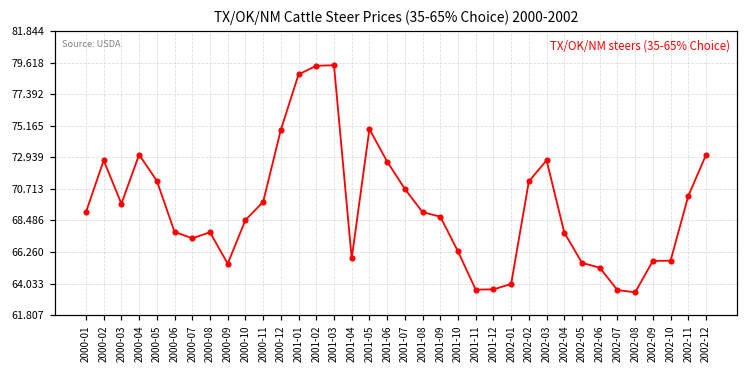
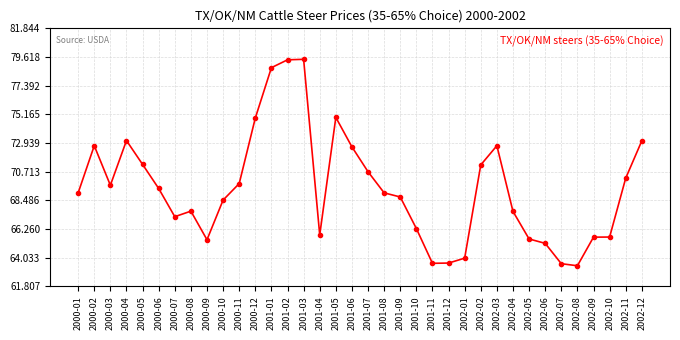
2000-06: 67.7 -> 69.4
